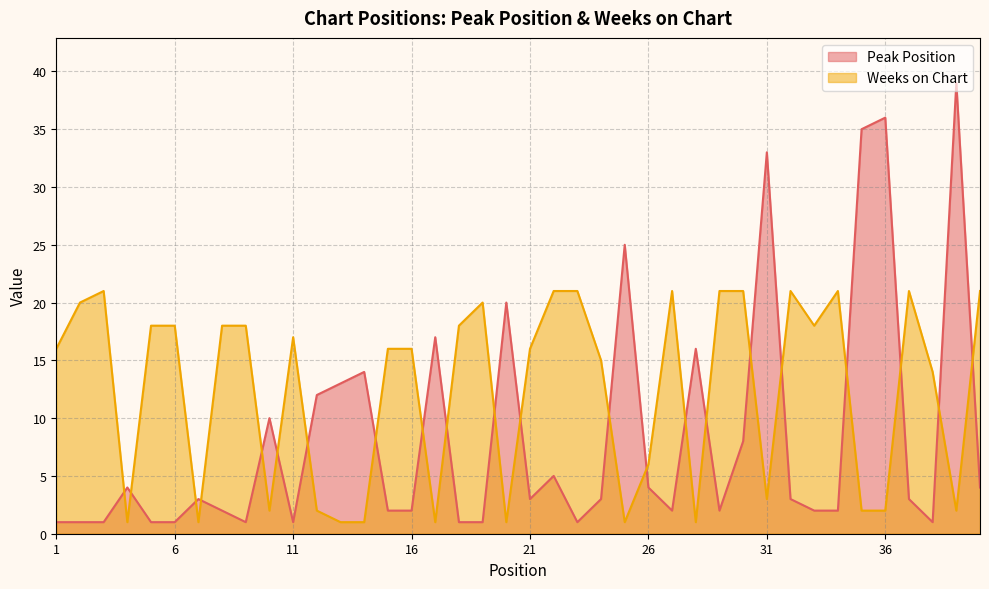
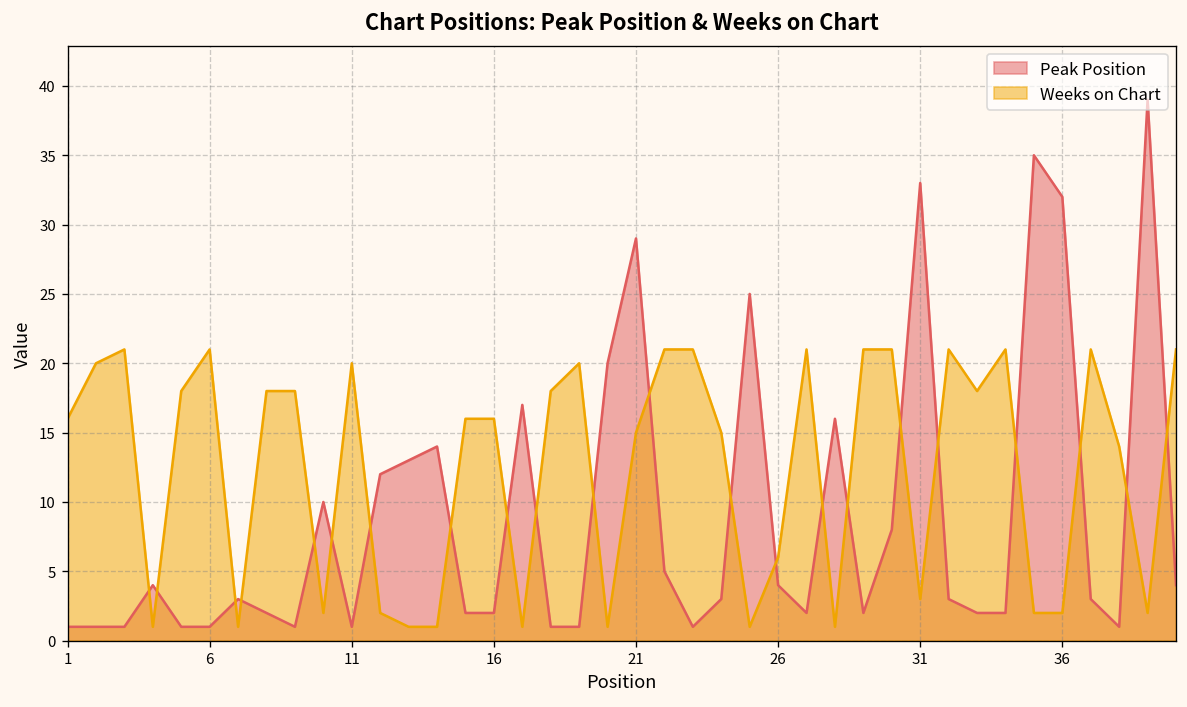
Weeks on Chart, 6: 18 -> 21
Weeks on Chart, 11: 17 -> 20
Peak Position, 21: 3 -> 29
Weeks on Chart, 21: 16 -> 15
Peak Position, 36: 36 -> 32
